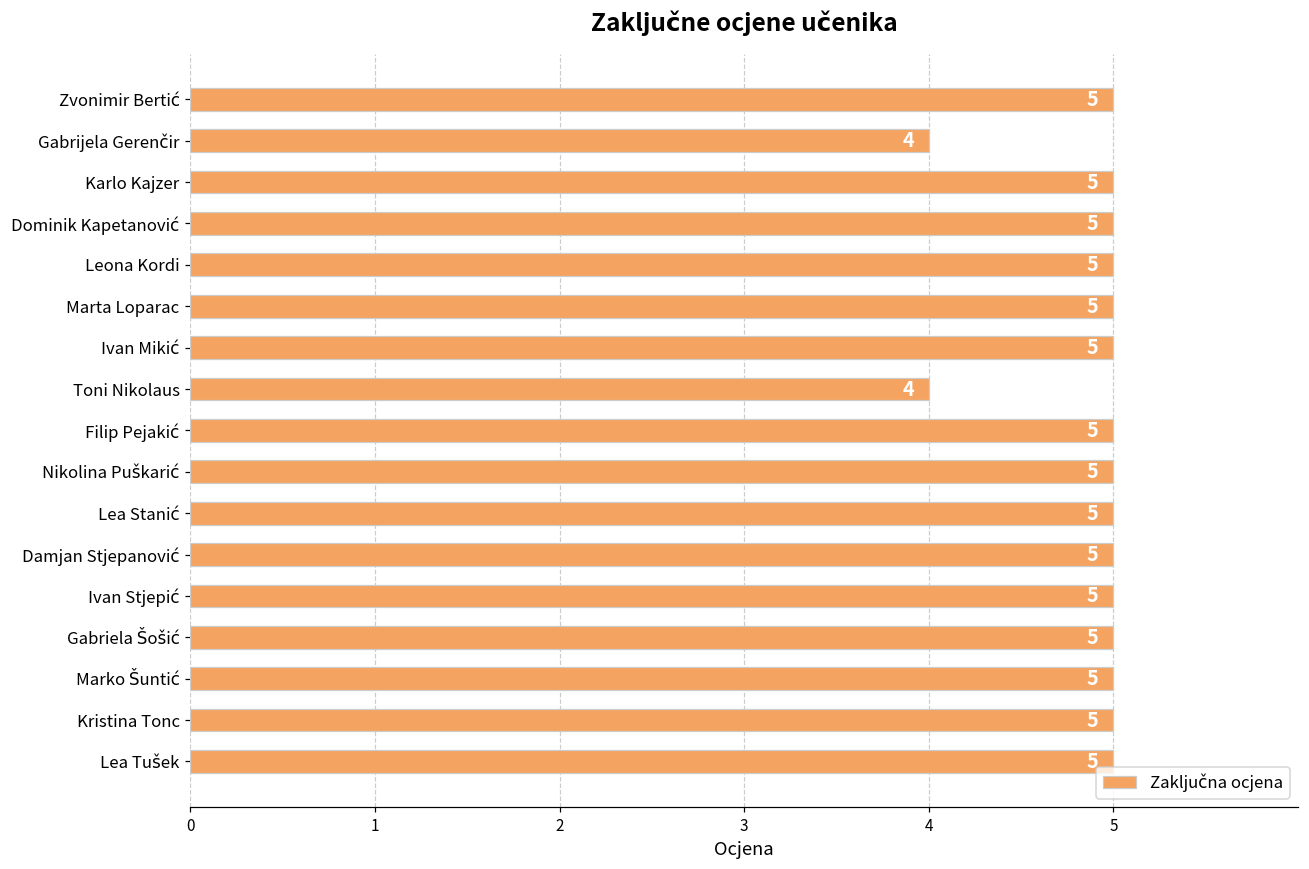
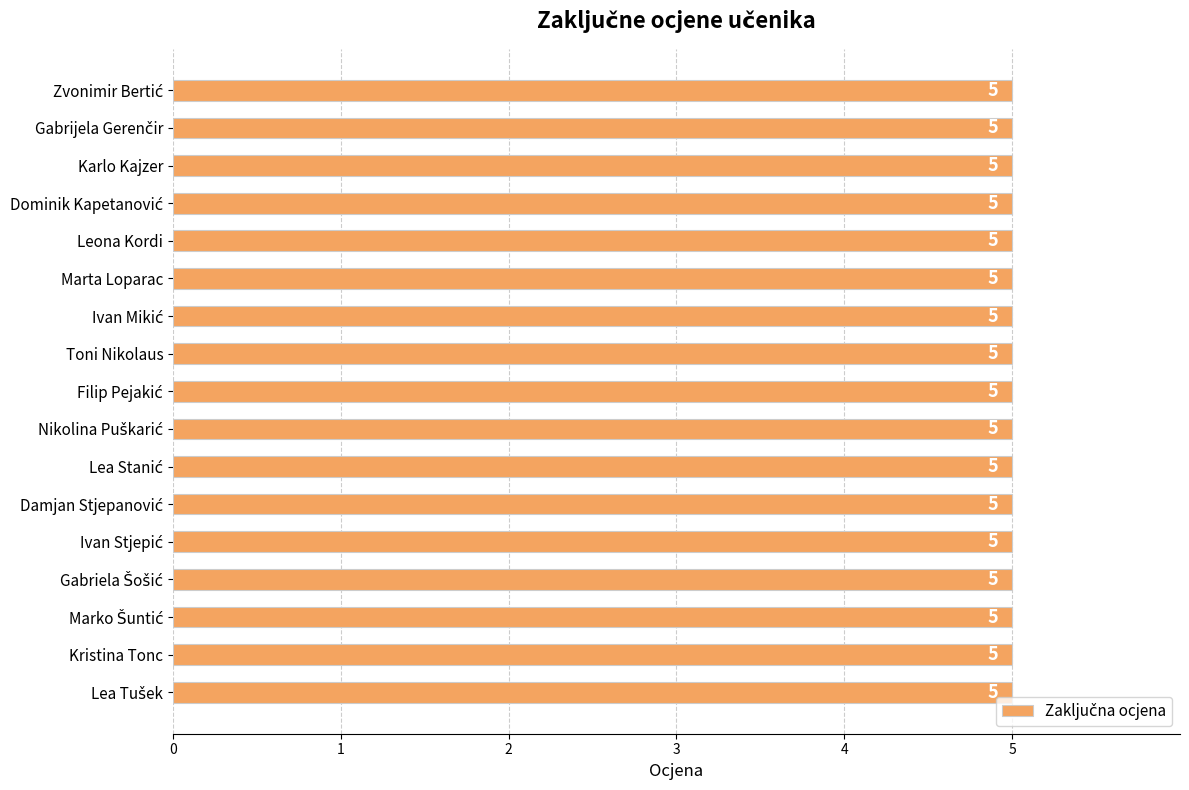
Gabrijela Gerenčir: 4 -> 5
Toni Nikolaus: 4 -> 5
